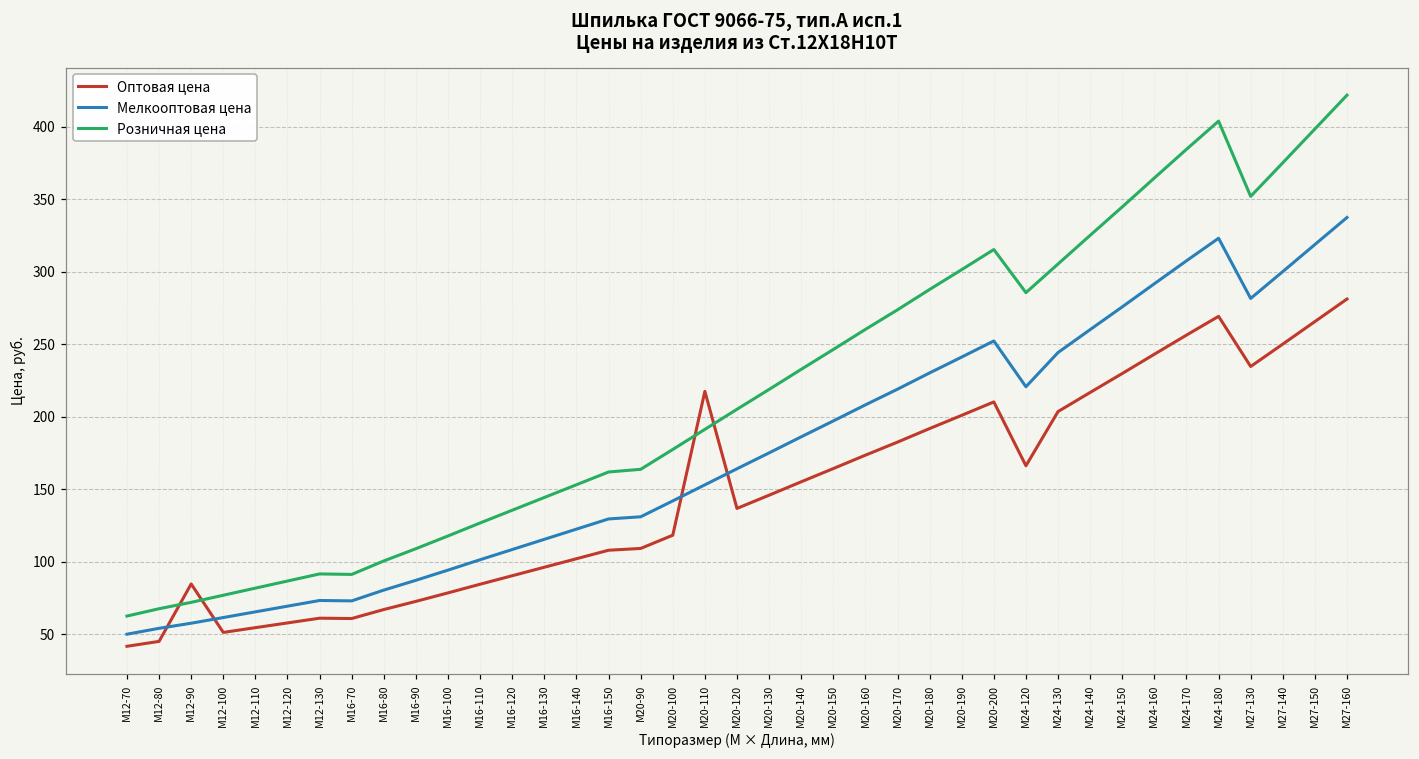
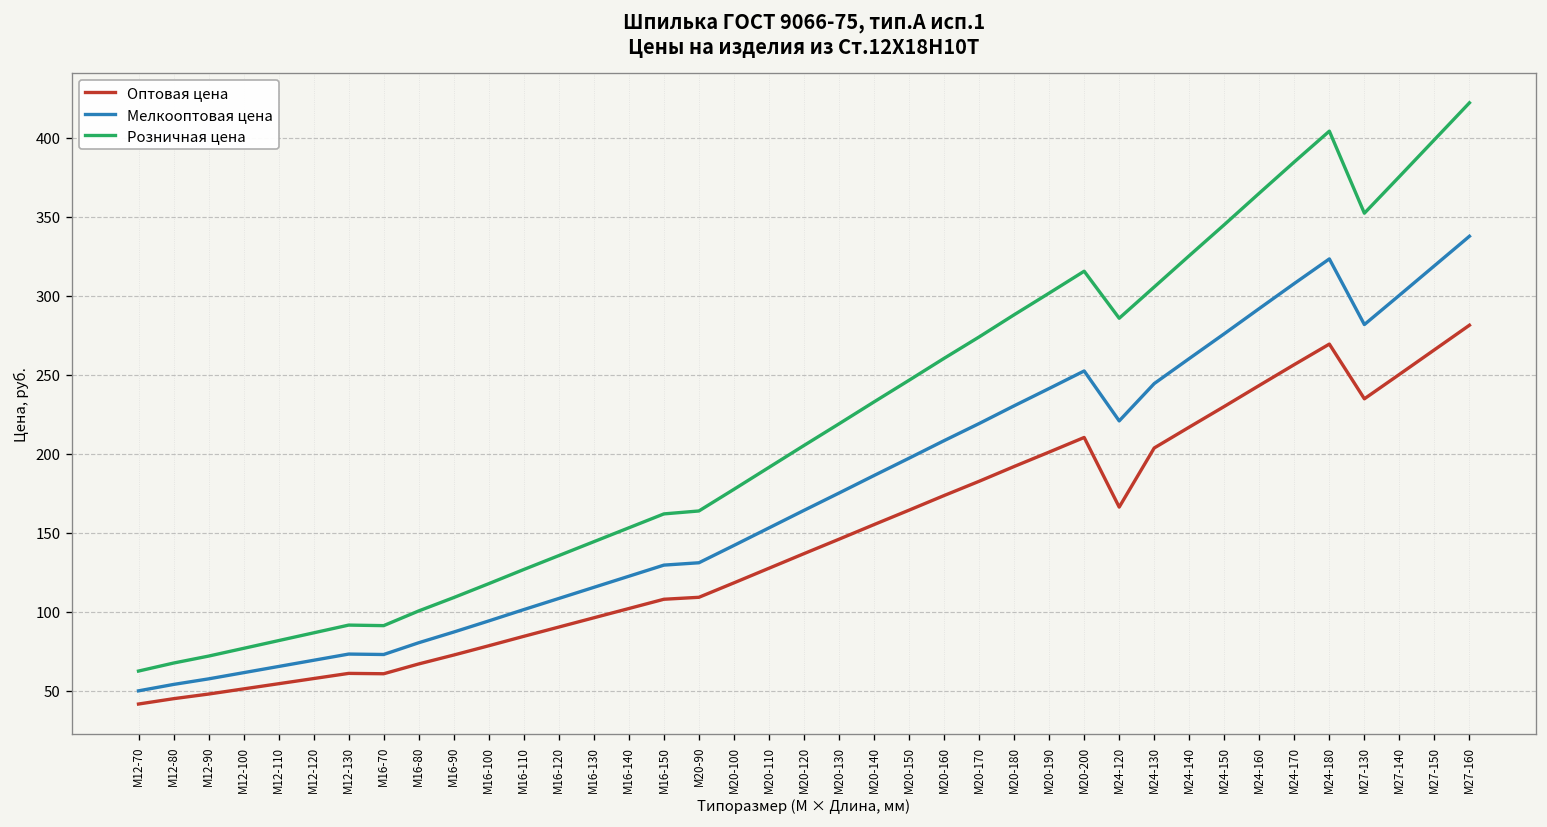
Оптовая цена, М12-90: 85 -> 48
Оптовая цена, М20-110: 218 -> 128
